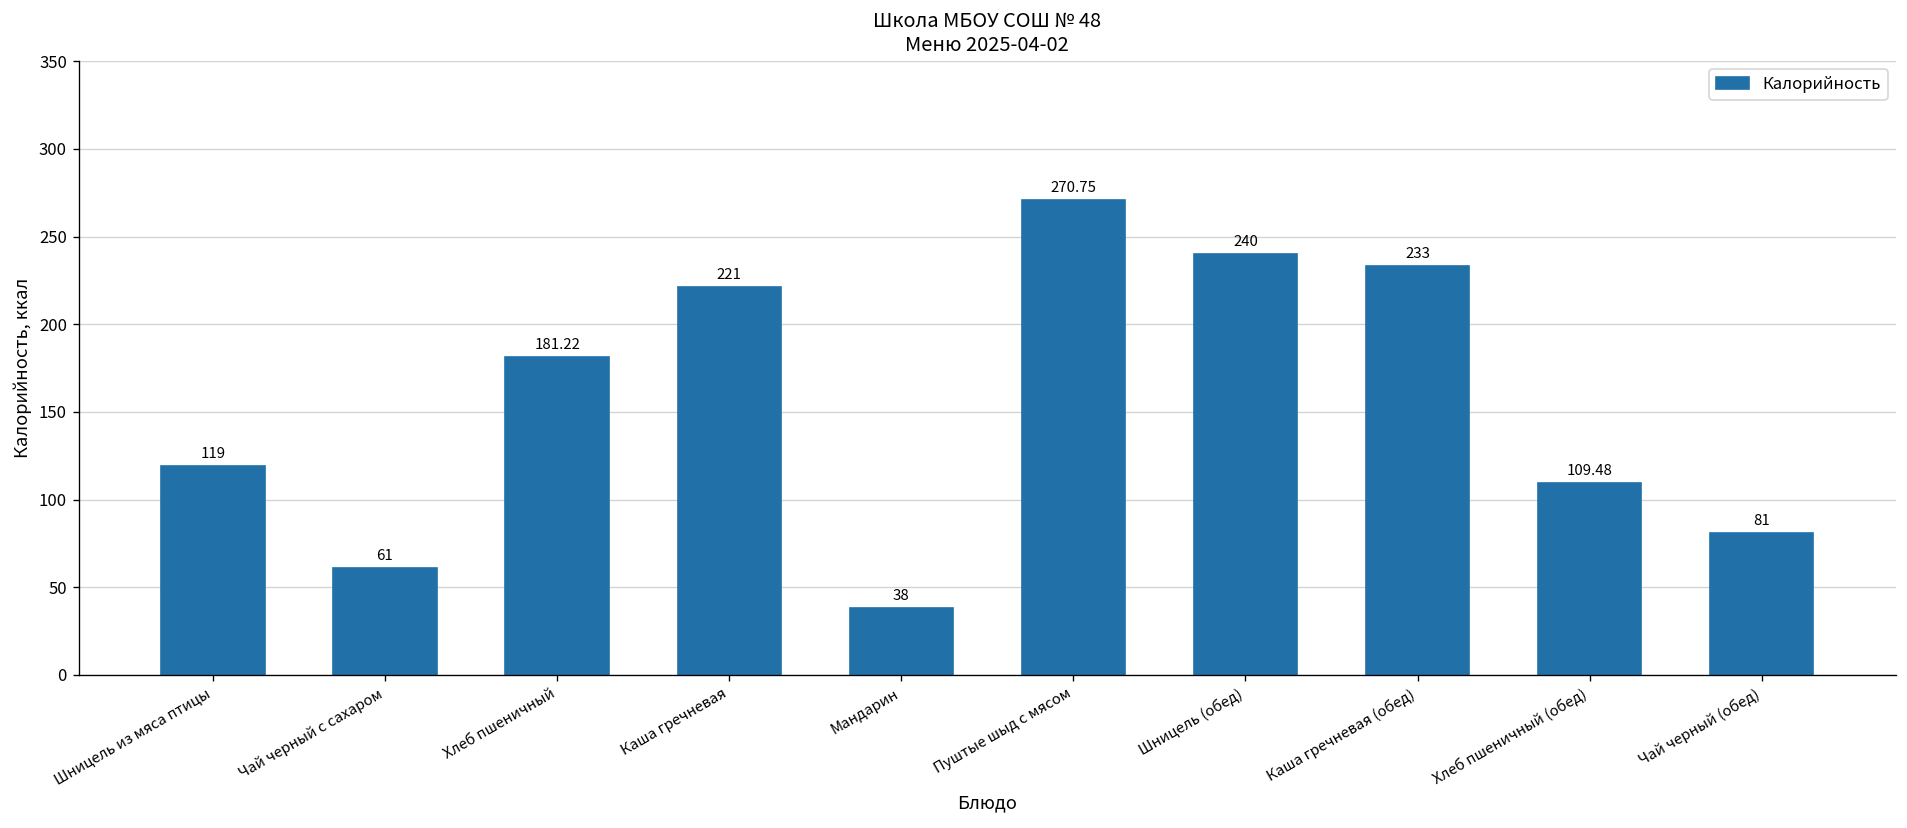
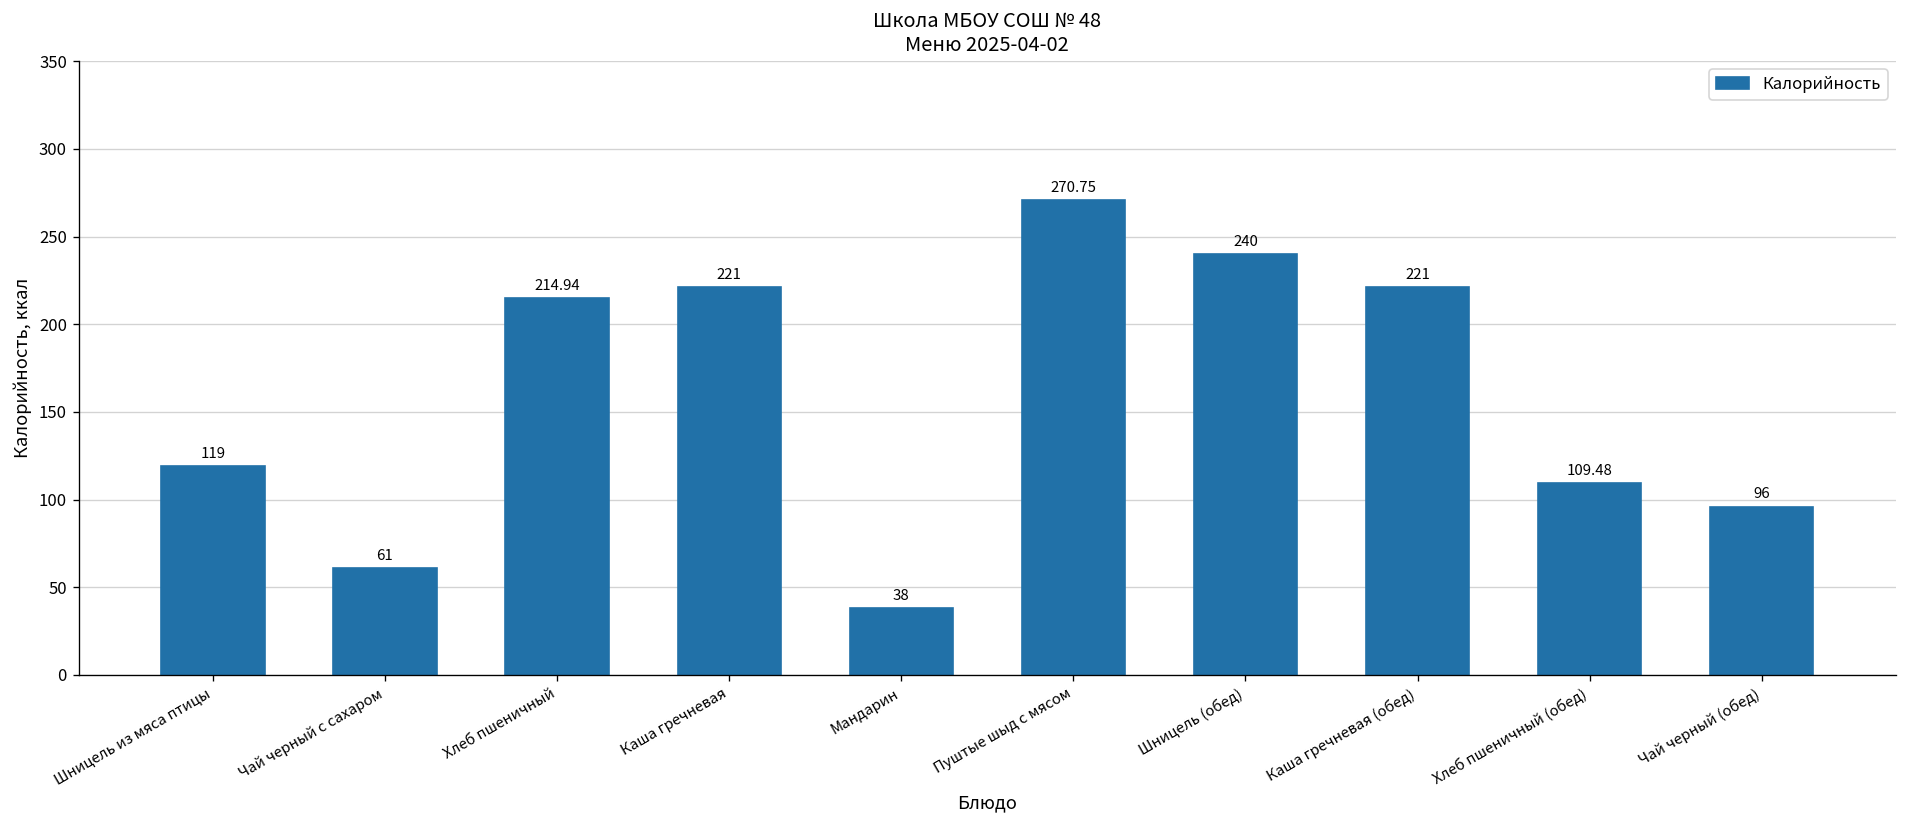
Хлеб пшеничный: 181.22 -> 214.94
Каша гречневая (обед): 233 -> 221
Чай черный (обед): 81 -> 96
